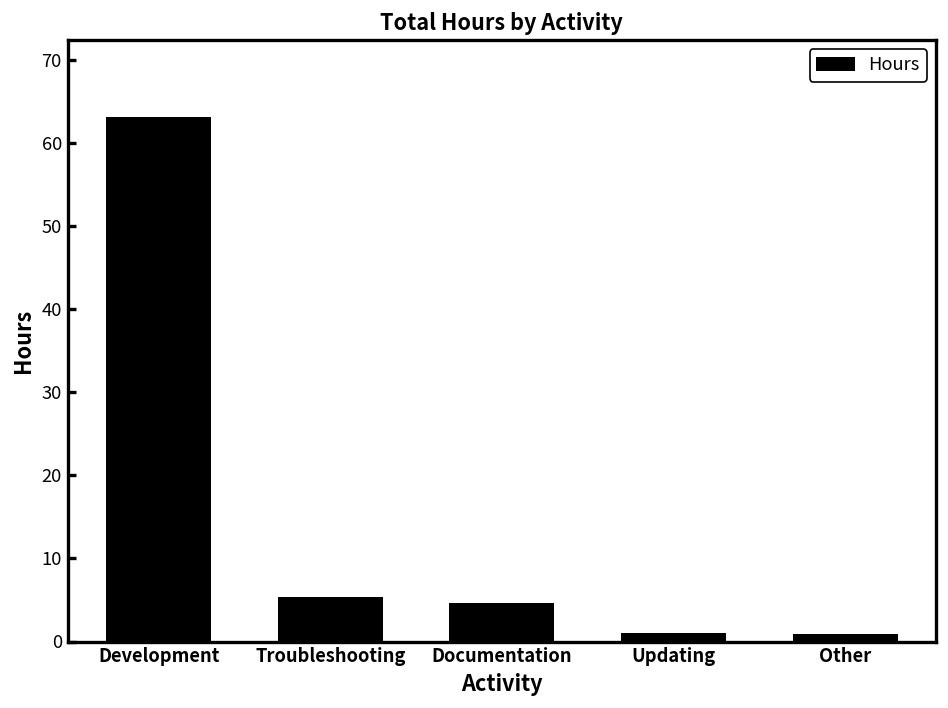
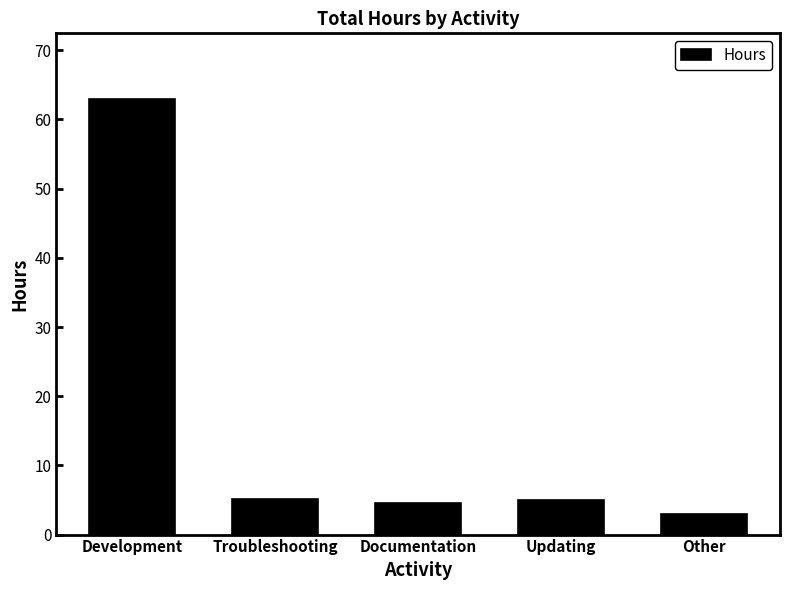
Updating: 1 -> 5
Other: 1 -> 3
